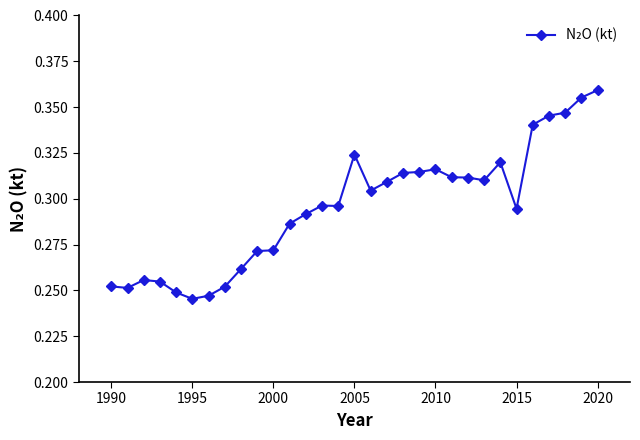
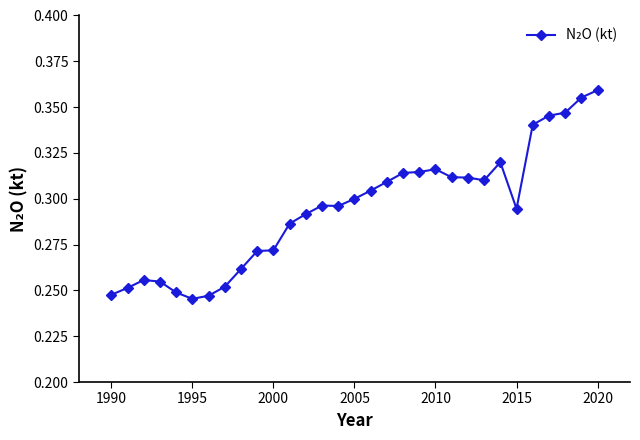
1990: 0.252 -> 0.248
2005: 0.324 -> 0.300
